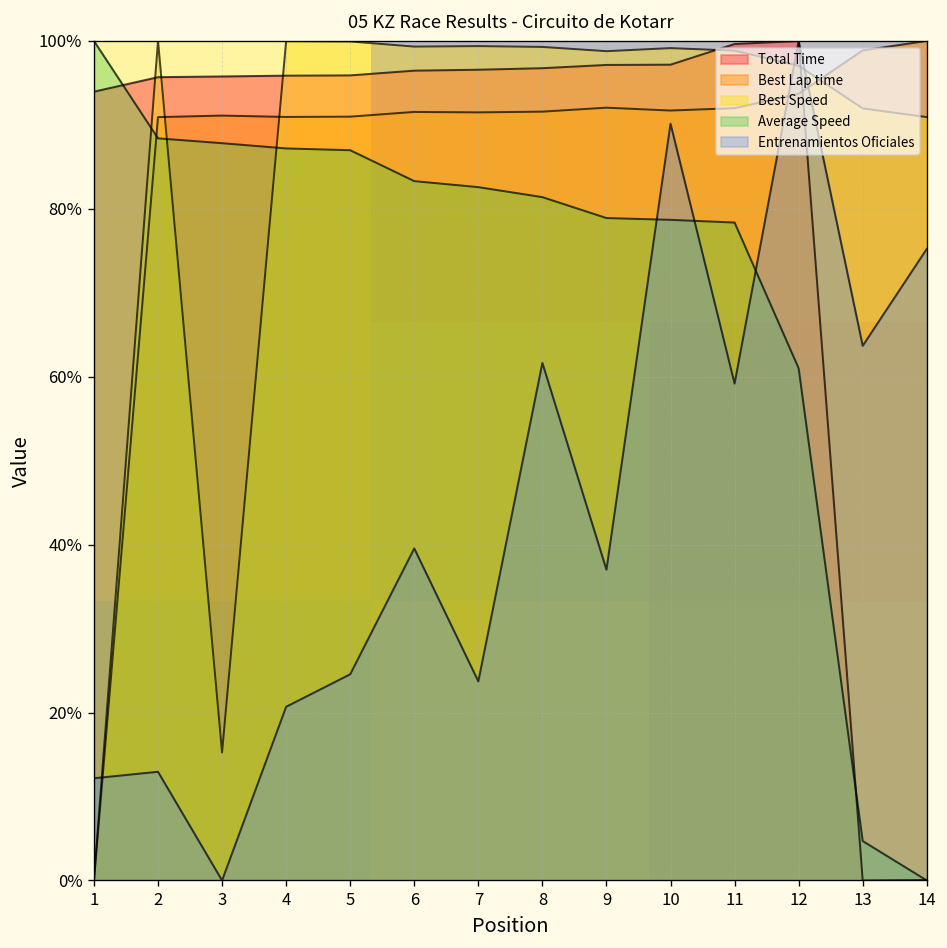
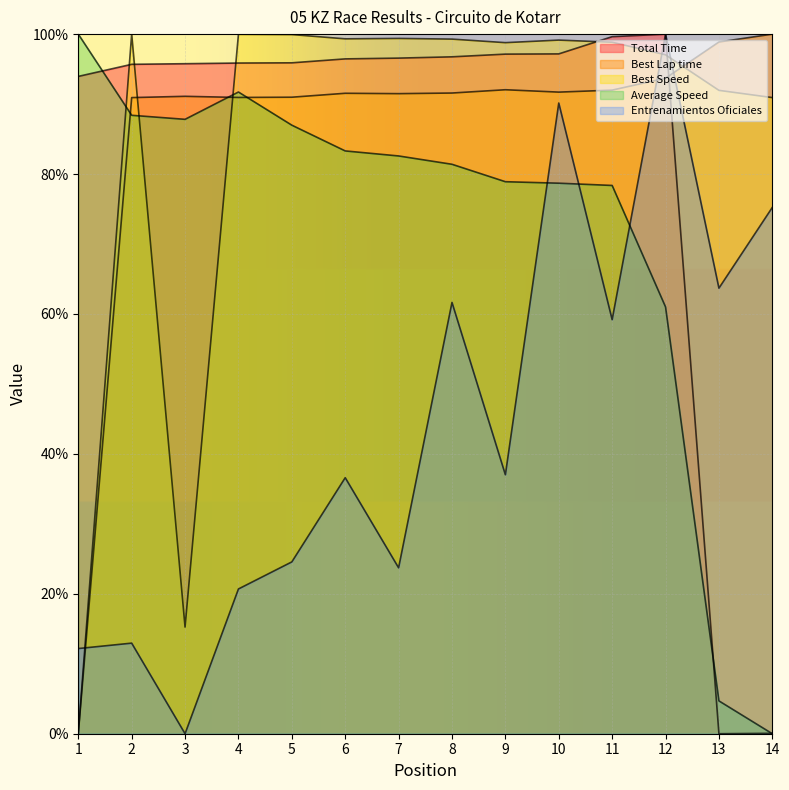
Average Speed, 4: 87% -> 92%
Entrenamientos Oficiales, 6: 40% -> 37%
